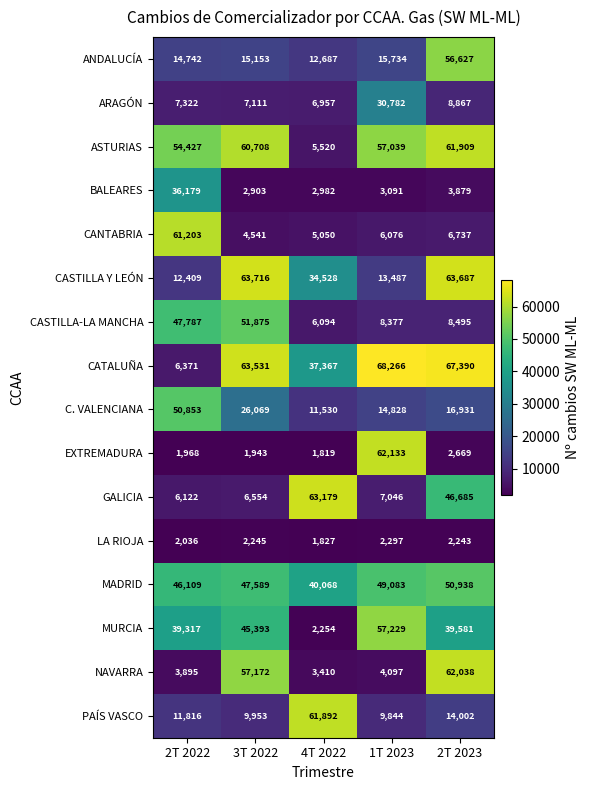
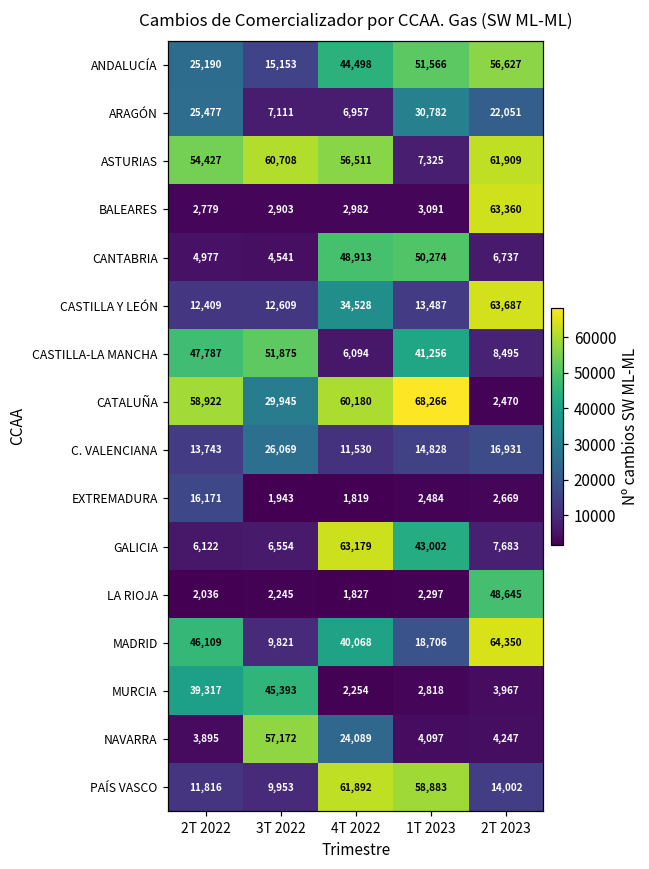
ANDALUCÍA, 2T 2022: 14,742 -> 25,190
ANDALUCÍA, 4T 2022: 12,687 -> 44,498
ANDALUCÍA, 1T 2023: 15,734 -> 51,566
ARAGÓN, 2T 2022: 7,322 -> 25,477
ARAGÓN, 2T 2023: 8,867 -> 22,051
ASTURIAS, 4T 2022: 5,520 -> 56,511
ASTURIAS, 1T 2023: 57,039 -> 7,325
BALEARES, 2T 2022: 36,179 -> 2,779
BALEARES, 2T 2023: 3,879 -> 63,360
CANTABRIA, 2T 2022: 61,203 -> 4,977
CANTABRIA, 4T 2022: 5,050 -> 48,913
CANTABRIA, 1T 2023: 6,076 -> 50,274
CASTILLA Y LEÓN, 3T 2022: 63,716 -> 12,609
CASTILLA-LA MANCHA, 1T 2023: 8,377 -> 41,256
CATALUÑA, 2T 2022: 6,371 -> 58,922
CATALUÑA, 3T 2022: 63,531 -> 29,945
CATALUÑA, 4T 2022: 37,367 -> 60,180
CATALUÑA, 2T 2023: 67,390 -> 2,470
C. VALENCIANA, 2T 2022: 50,853 -> 13,743
EXTREMADURA, 2T 2022: 1,968 -> 16,171
EXTREMADURA, 1T 2023: 62,133 -> 2,484
GALICIA, 1T 2023: 7,046 -> 43,002
GALICIA, 2T 2023: 46,685 -> 7,683
LA RIOJA, 2T 2023: 2,243 -> 48,645
MADRID, 3T 2022: 47,589 -> 9,821
MADRID, 1T 2023: 49,083 -> 18,706
MADRID, 2T 2023: 50,938 -> 64,350
MURCIA, 1T 2023: 57,229 -> 2,818
MURCIA, 2T 2023: 39,581 -> 3,967
NAVARRA, 4T 2022: 3,410 -> 24,089
NAVARRA, 2T 2023: 62,038 -> 4,247
PAÍS VASCO, 1T 2023: 9,844 -> 58,883
